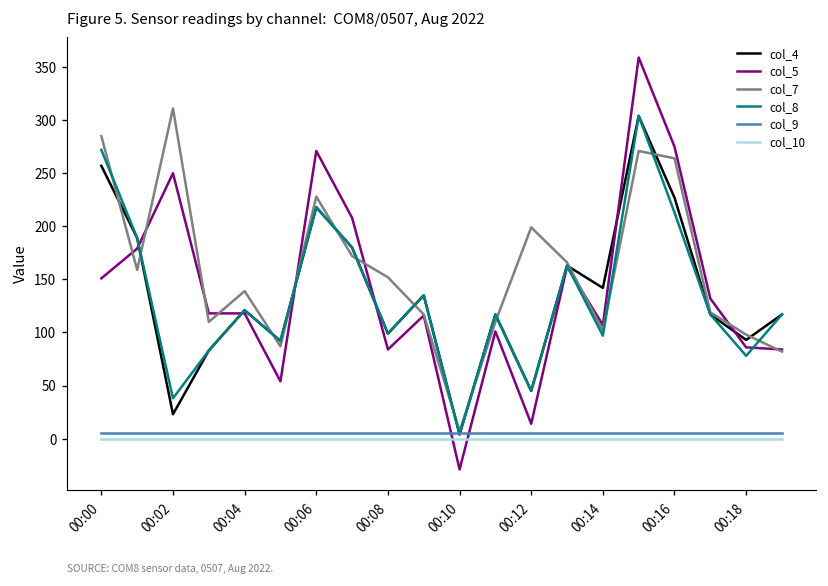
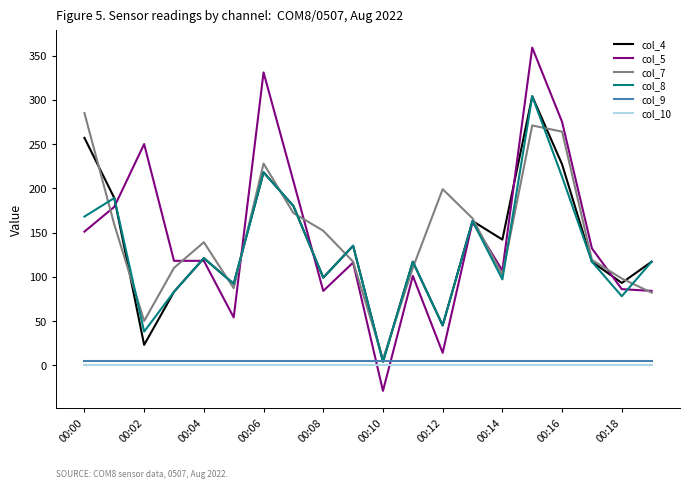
col_8, 00:00: 270 -> 170
col_7, 00:02: 310 -> 50
col_5, 00:06: 270 -> 330
